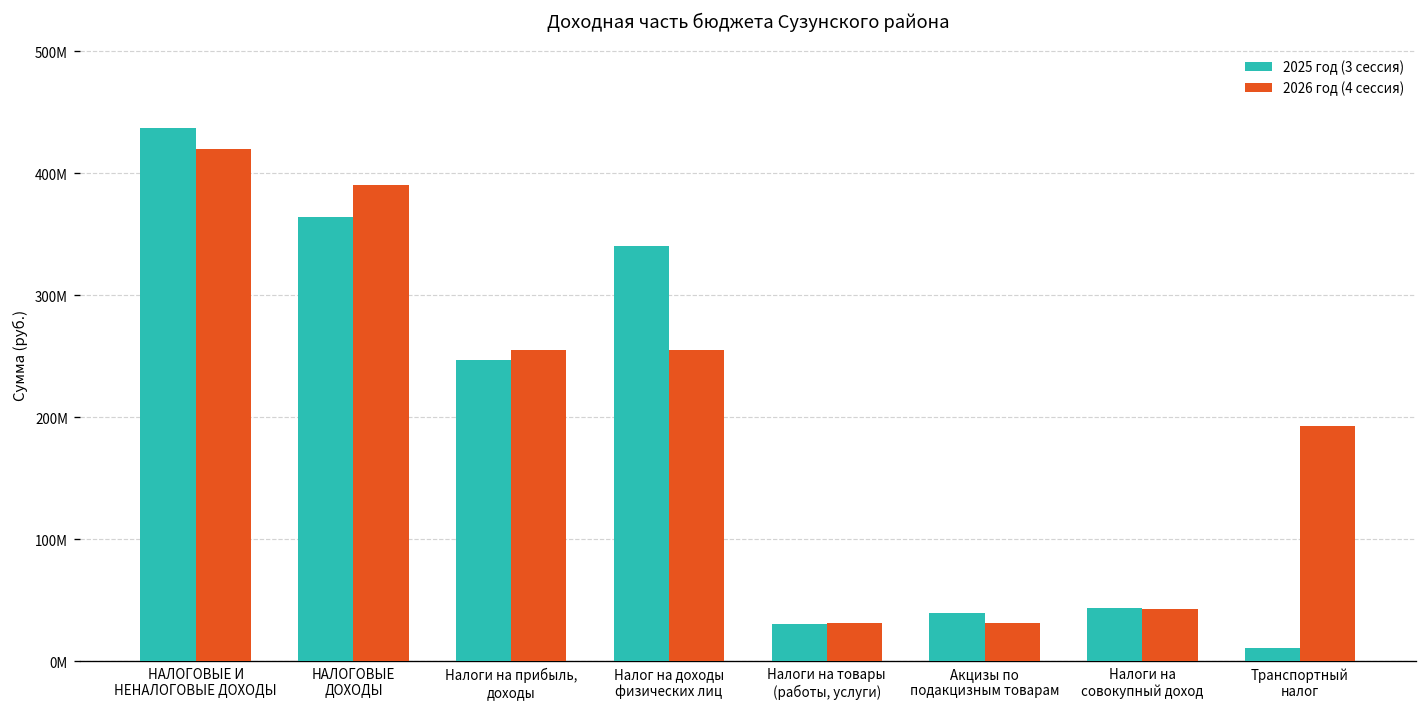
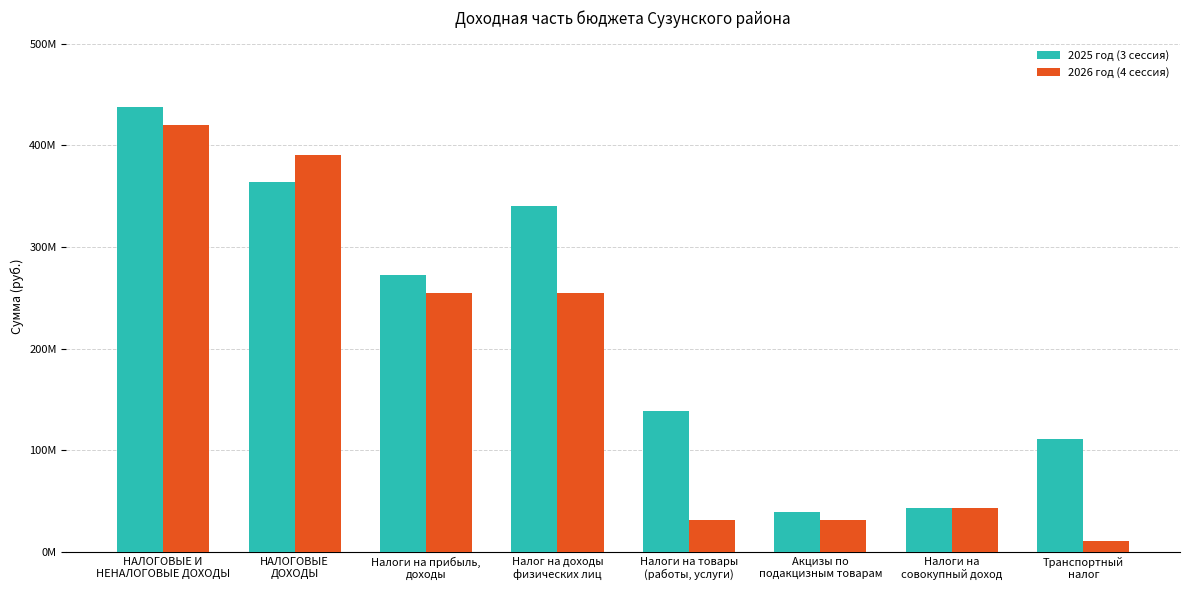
2025 год (3 сессия), Налоги на прибыль, доходы: 247000000 -> 272000000
2025 год (3 сессия), Налоги на товары (работы, услуги): 30000000 -> 138000000
2025 год (3 сессия), Транспортный налог: 11000000 -> 111000000
2026 год (4 сессия), Транспортный налог: 193000000 -> 11000000
